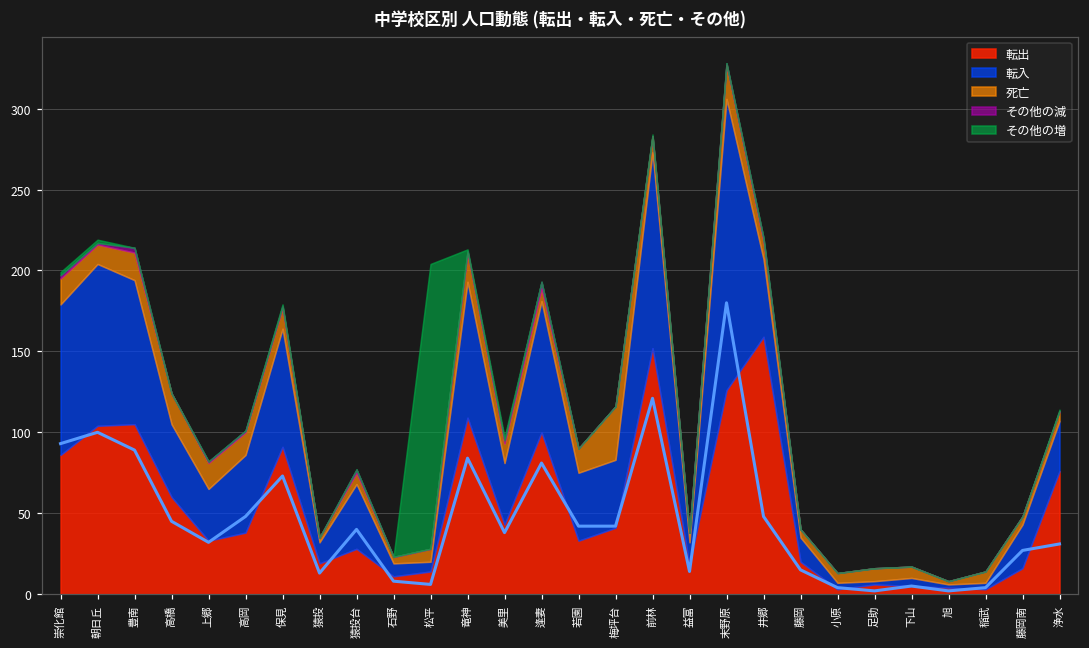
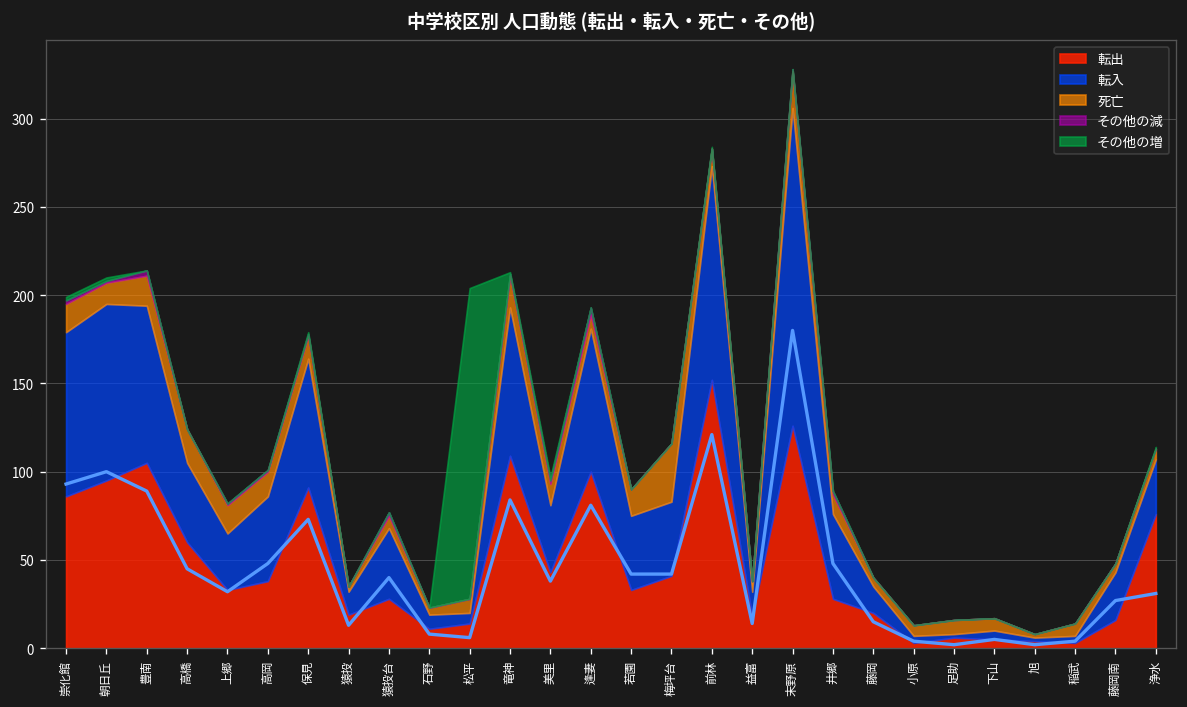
転出, 朝日丘: 104 -> 95
転出, 井郷: 159 -> 28
